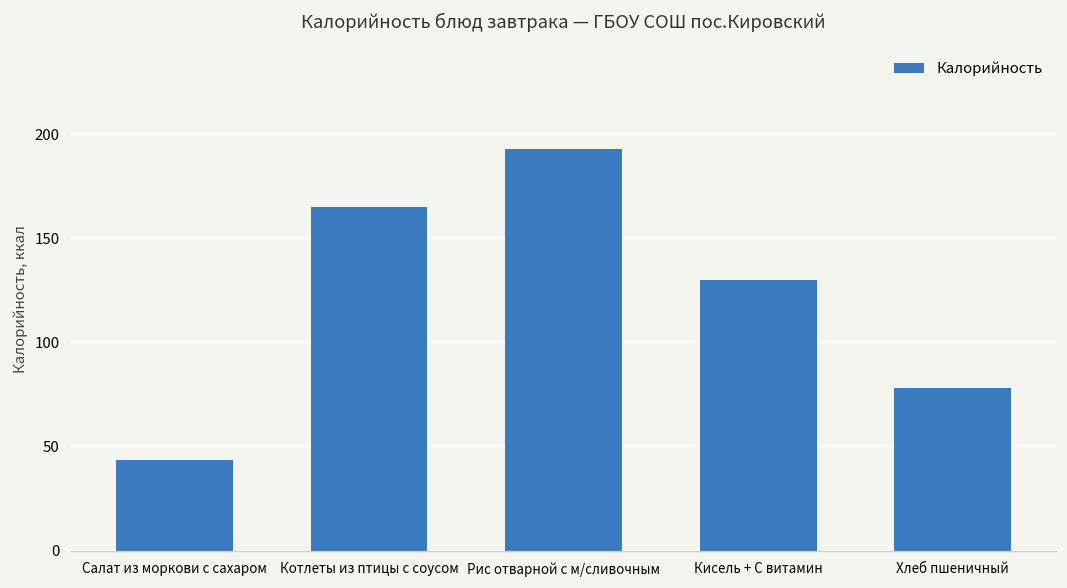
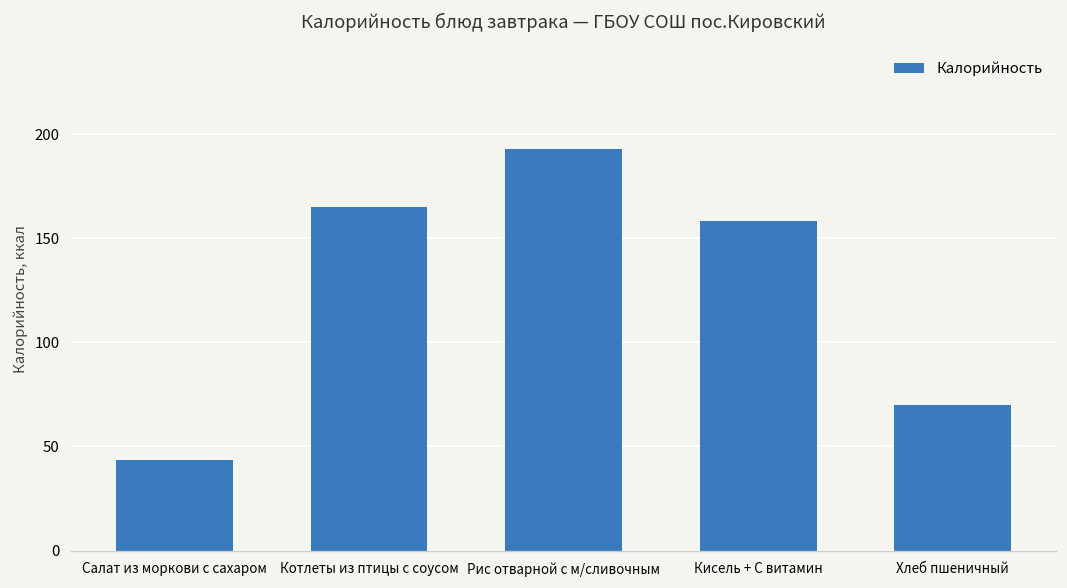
Кисель + С витамин: 130 -> 158
Хлеб пшеничный: 78 -> 70
